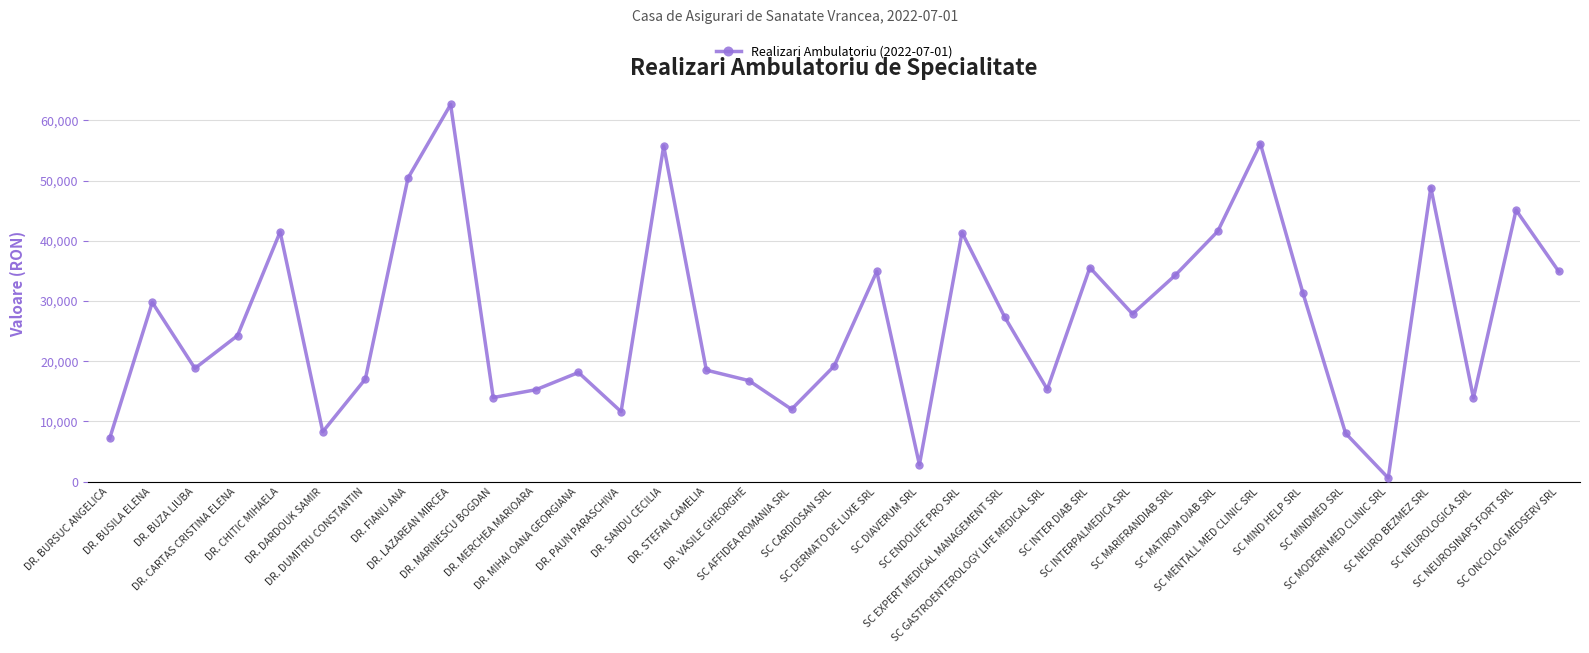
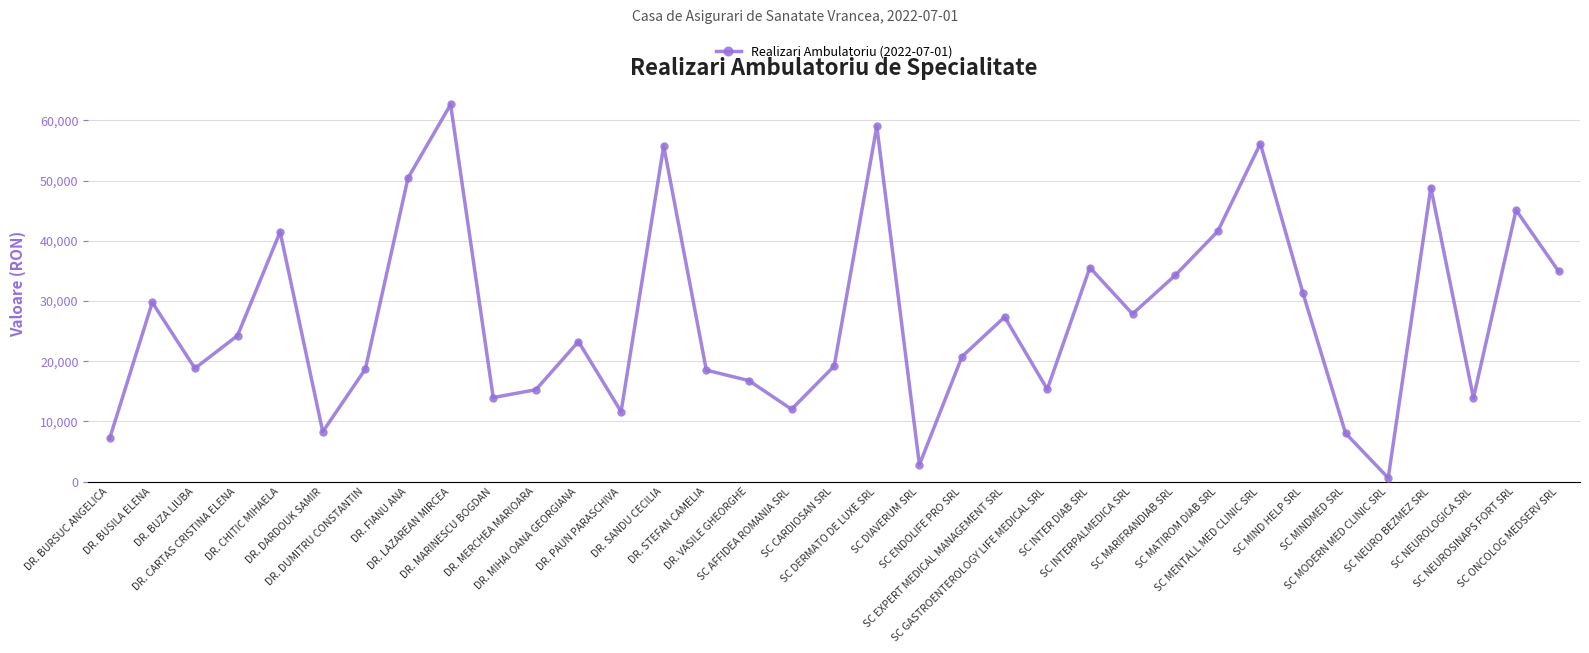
DR. DUMITRU CONSTANTIN: 17,000 -> 19,000
DR. MIHAI OANA GEORGIANA: 18,000 -> 23,000
SC DERMATO DE LUXE SRL: 35,000 -> 59,000
SC ENDOLIFE PRO SRL: 41,000 -> 21,000
